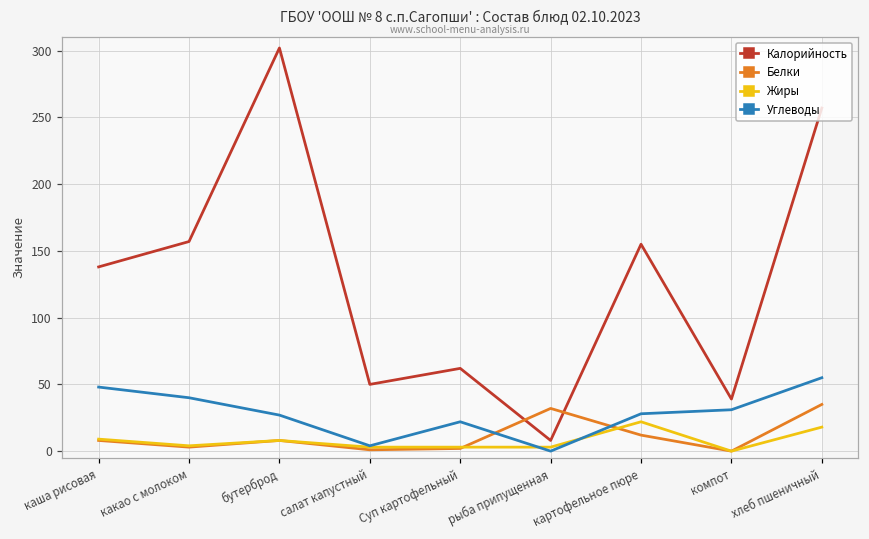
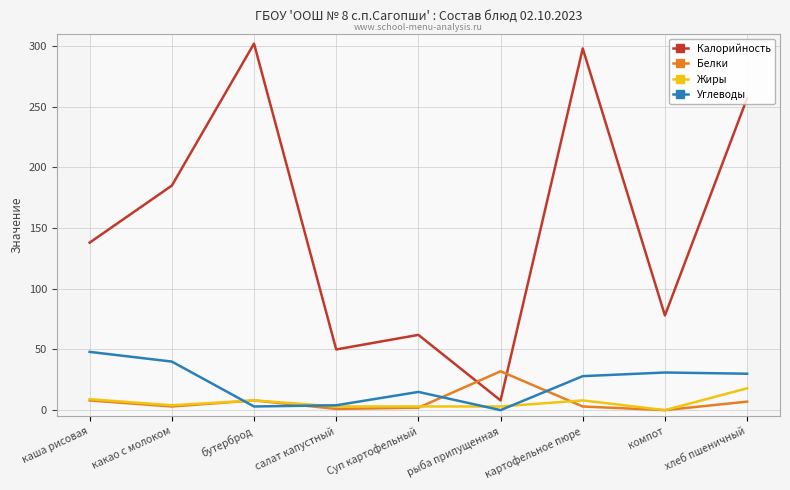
Калорийность, какао с молоком: 157 -> 185
Углеводы, бутерброд: 27 -> 3
Углеводы, Суп картофельный: 22 -> 15
Калорийность, картофельное пюре: 155 -> 298
Белки, картофельное пюре: 12 -> 3
Жиры, картофельное пюре: 22 -> 8
Калорийность, компот: 39 -> 78
Белки, хлеб пшеничный: 35 -> 7
Углеводы, хлеб пшеничный: 55 -> 30
